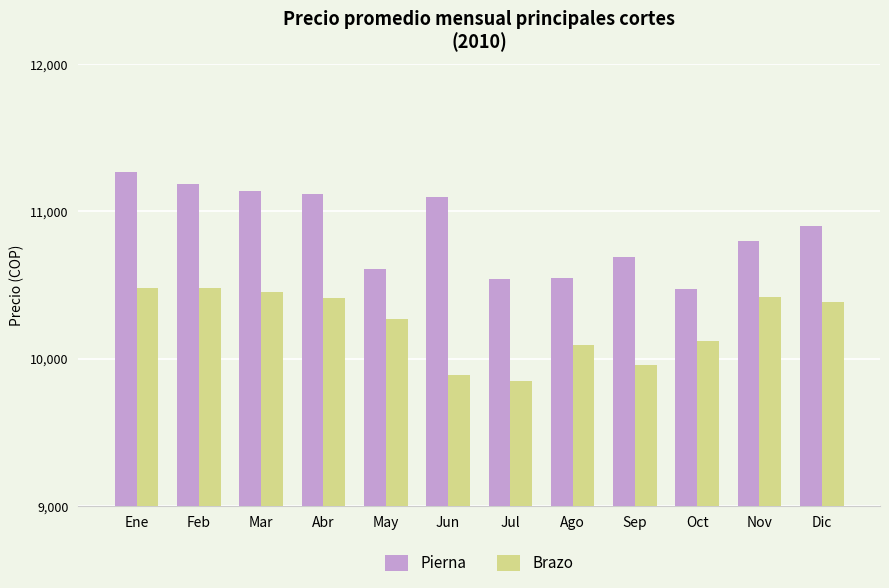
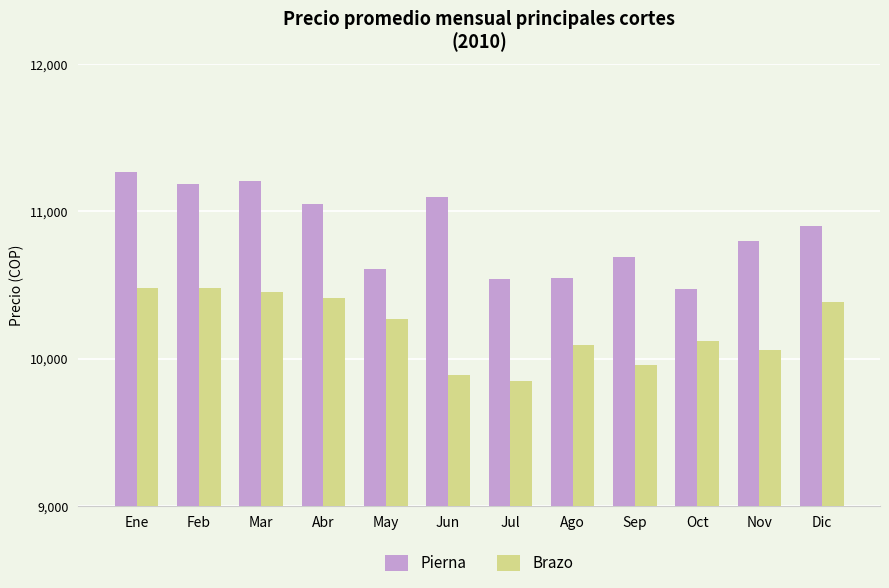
Pierna, Mar: 11,140 -> 11,210
Pierna, Abr: 11,120 -> 11,050
Brazo, Nov: 10,420 -> 10,060
